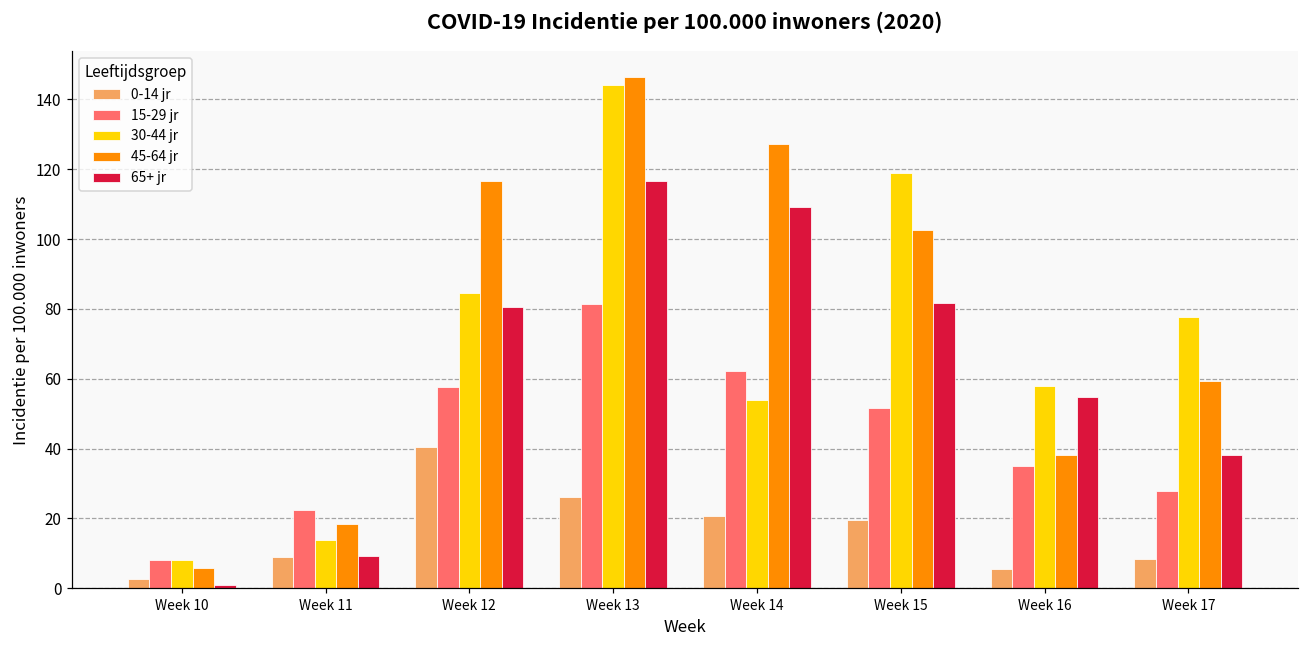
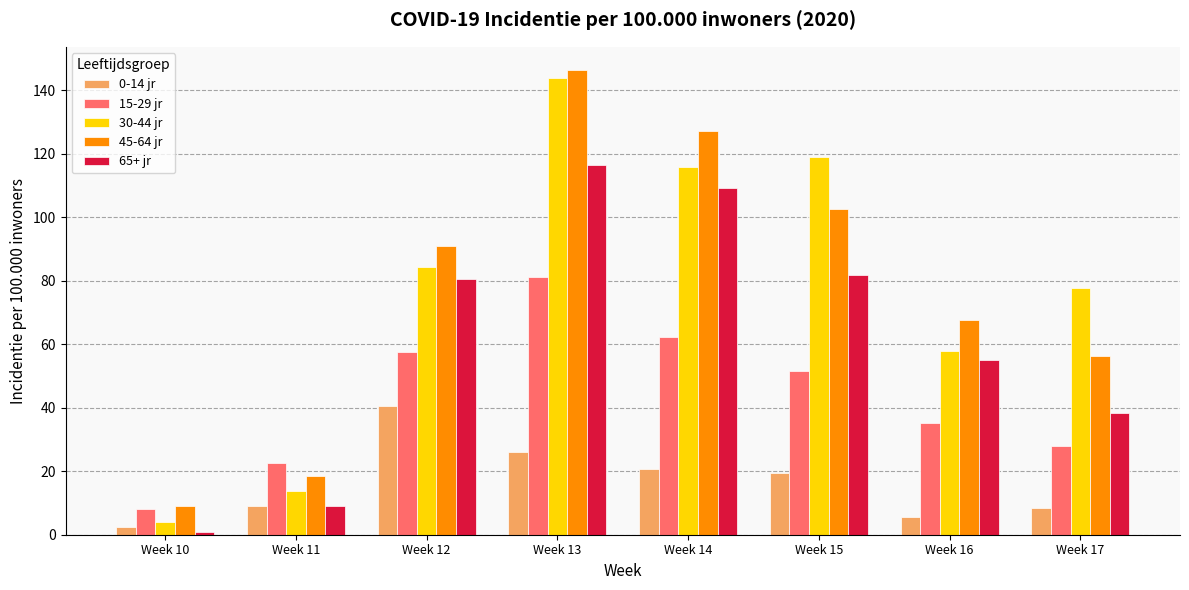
30-44 jr, Week 10: 8 -> 4
45-64 jr, Week 10: 6 -> 9
45-64 jr, Week 12: 117 -> 91
30-44 jr, Week 14: 54 -> 116
45-64 jr, Week 16: 38 -> 68
45-64 jr, Week 17: 59 -> 56
